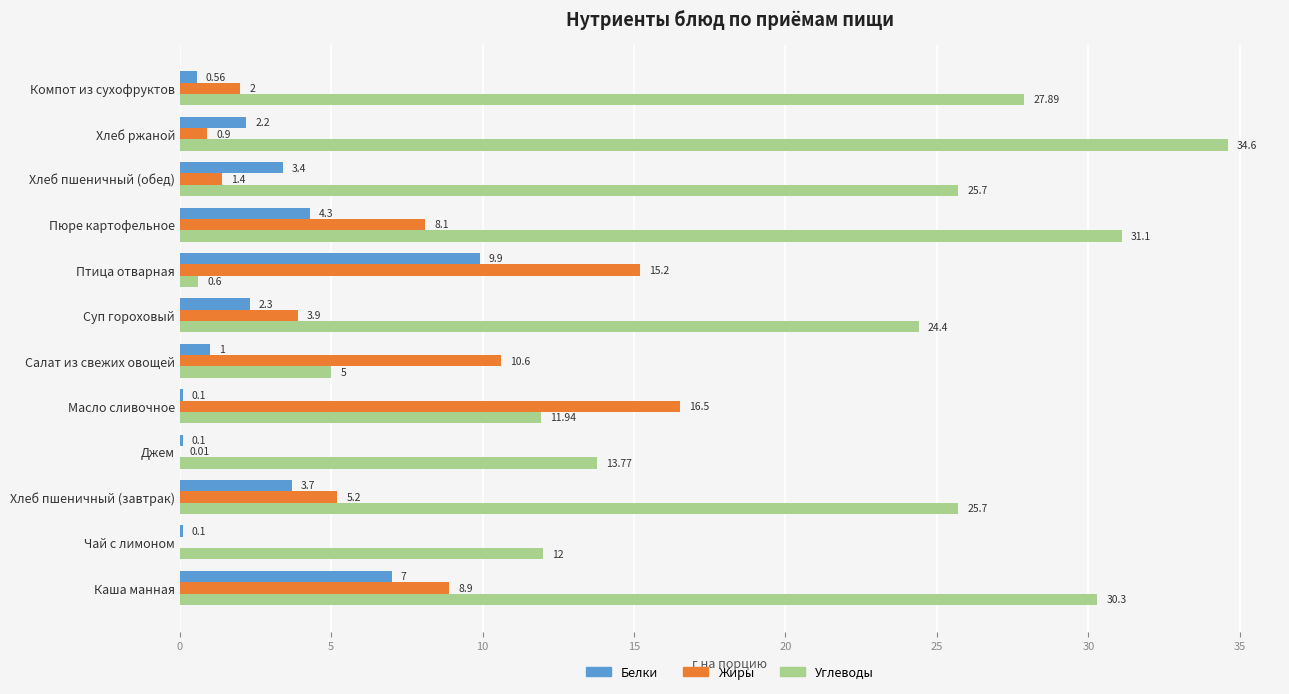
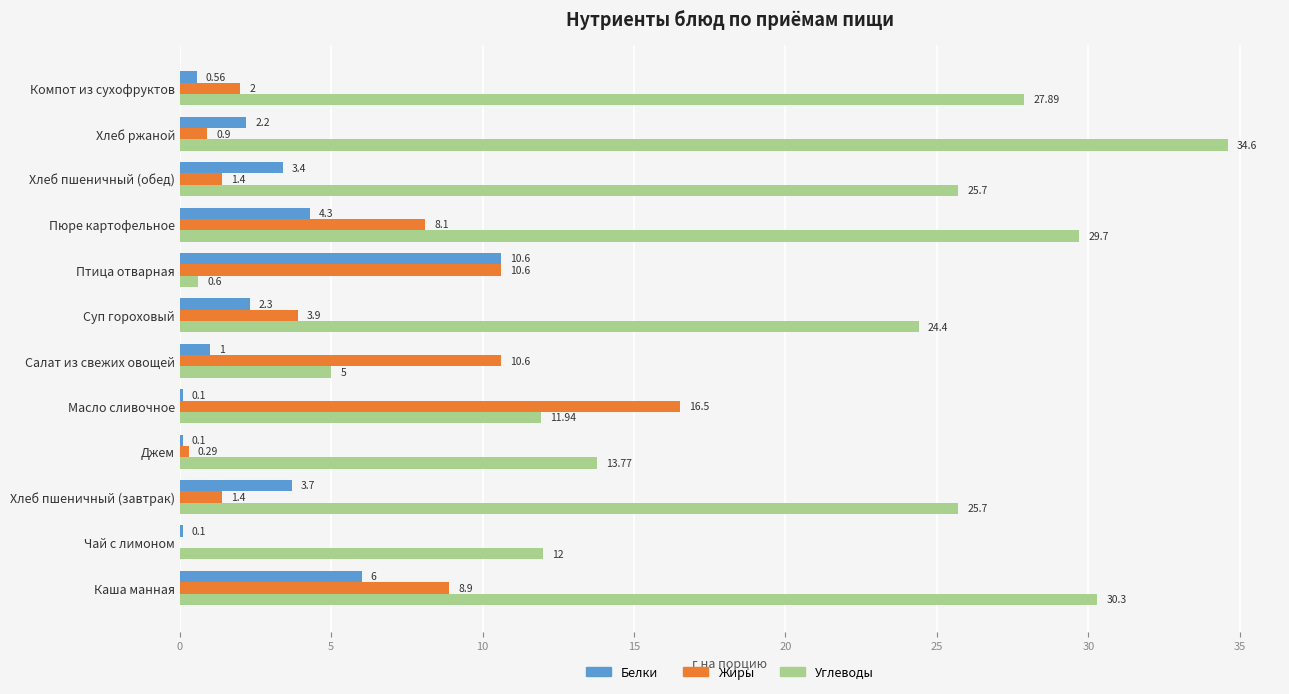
Углеводы, Пюре картофельное: 31.1 -> 29.7
Белки, Птица отварная: 9.9 -> 10.6
Жиры, Птица отварная: 15.2 -> 10.6
Жиры, Джем: 0.01 -> 0.29
Жиры, Хлеб пшеничный (завтрак): 5.2 -> 1.4
Белки, Каша манная: 7 -> 6
